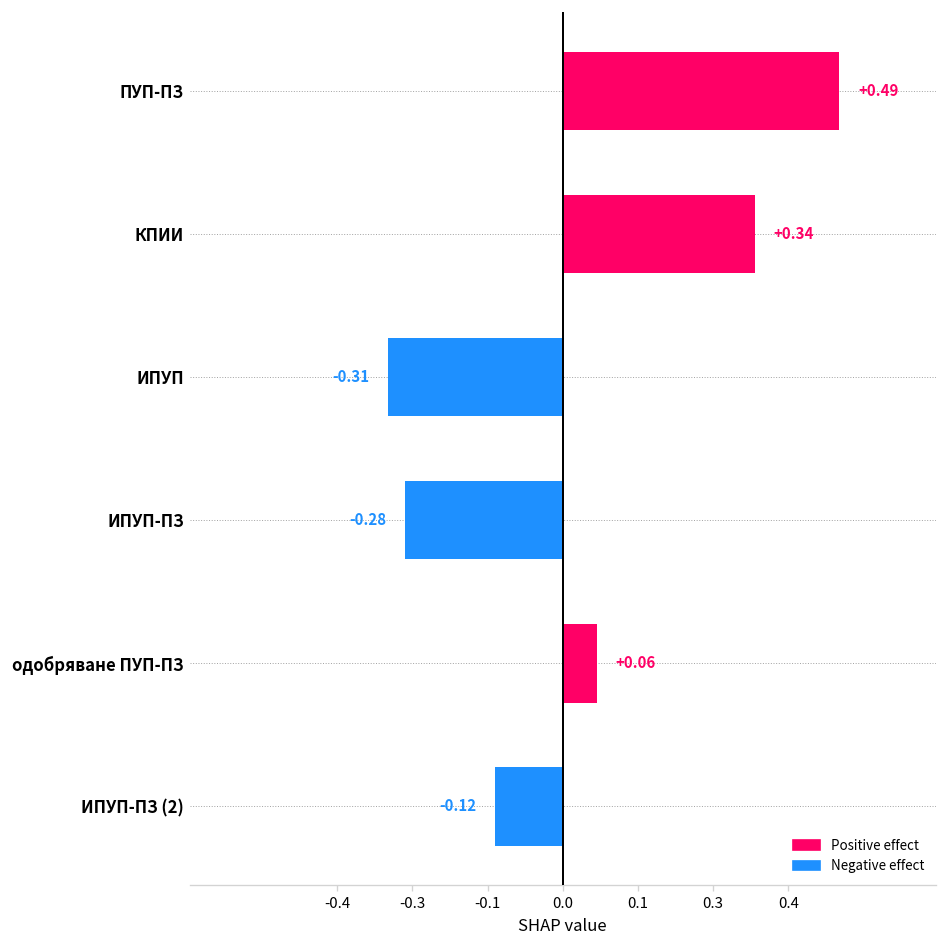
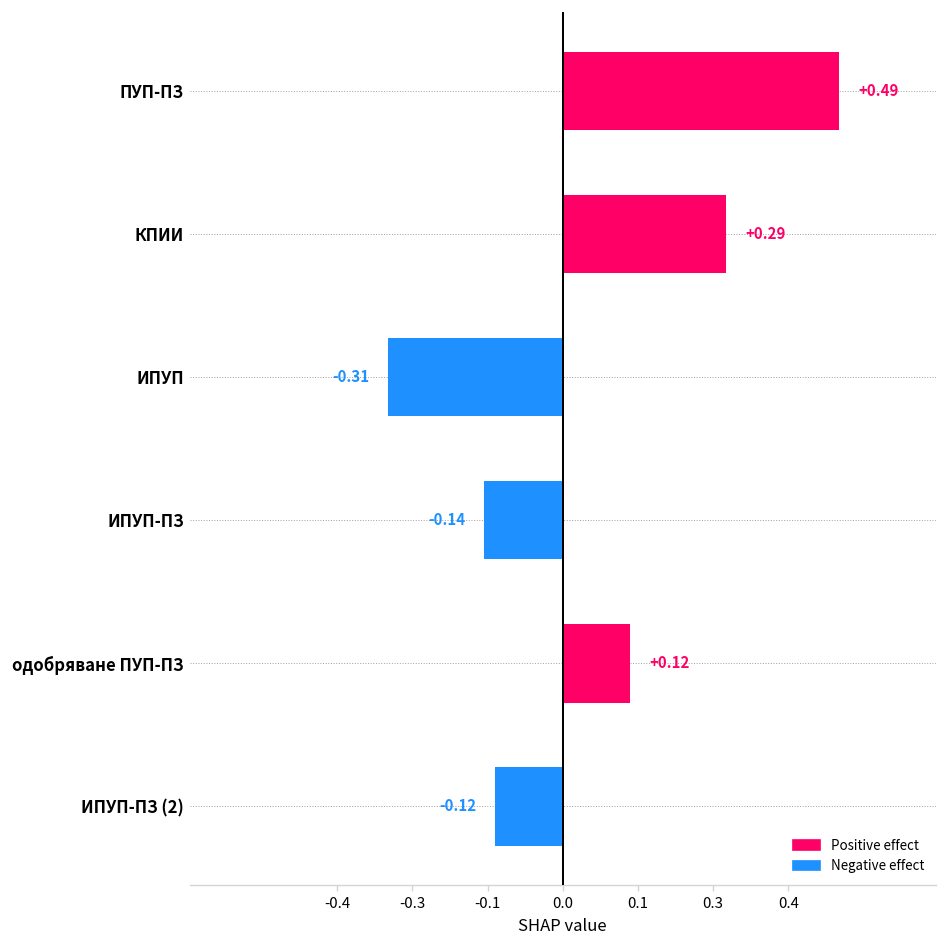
КПИИ: +0.34 -> +0.29
ИПУП-ПЗ: -0.28 -> -0.14
одобряване ПУП-ПЗ: +0.06 -> +0.12
